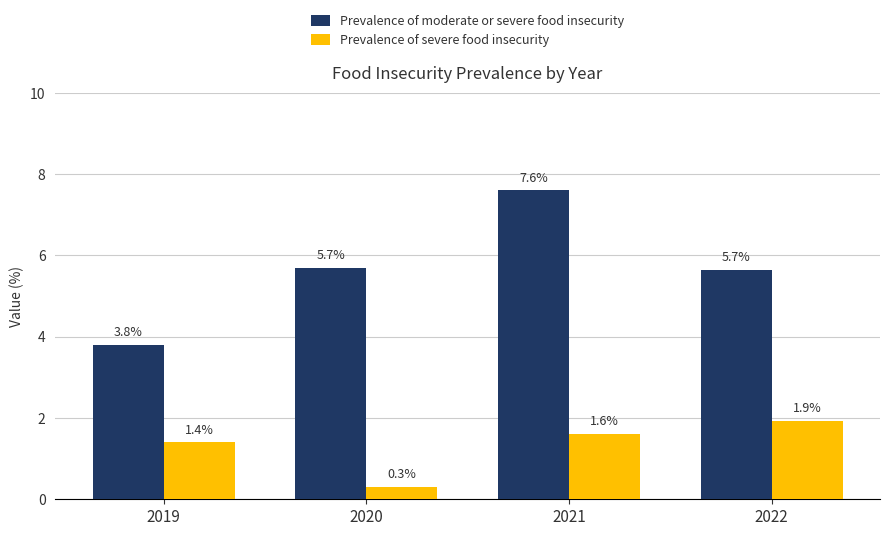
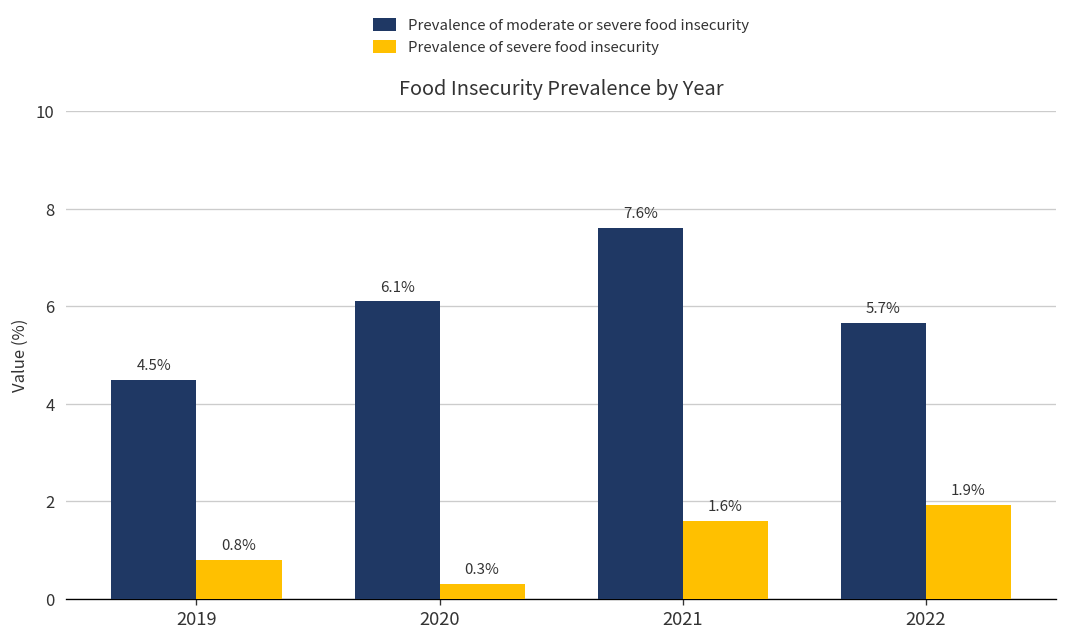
Prevalence of moderate or severe food insecurity, 2019: 3.8% -> 4.5%
Prevalence of severe food insecurity, 2019: 1.4% -> 0.8%
Prevalence of moderate or severe food insecurity, 2020: 5.7% -> 6.1%
